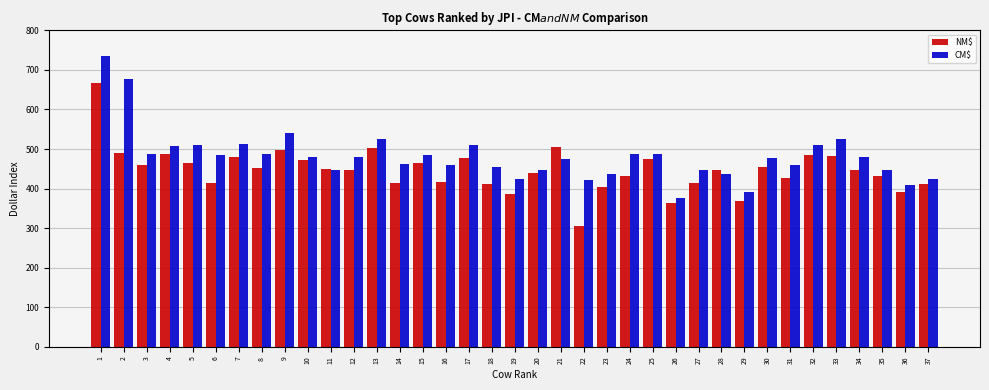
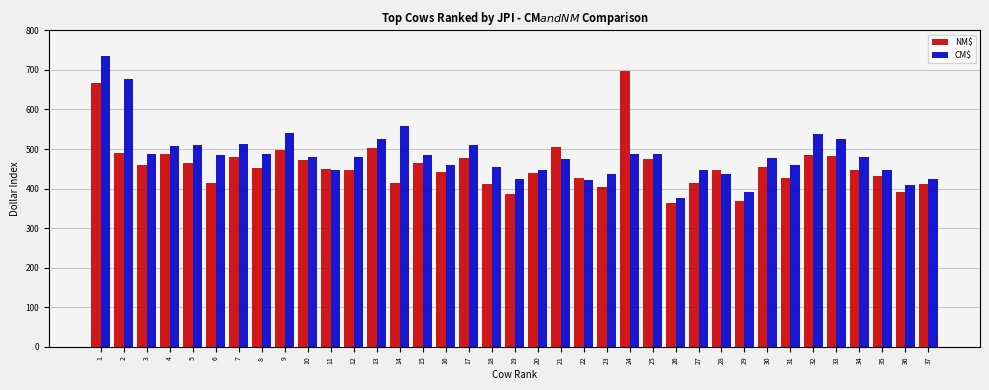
CM$, 14: 460 -> 560
NM$, 16: 420 -> 440
NM$, 22: 310 -> 430
NM$, 24: 430 -> 700
CM$, 32: 510 -> 540
